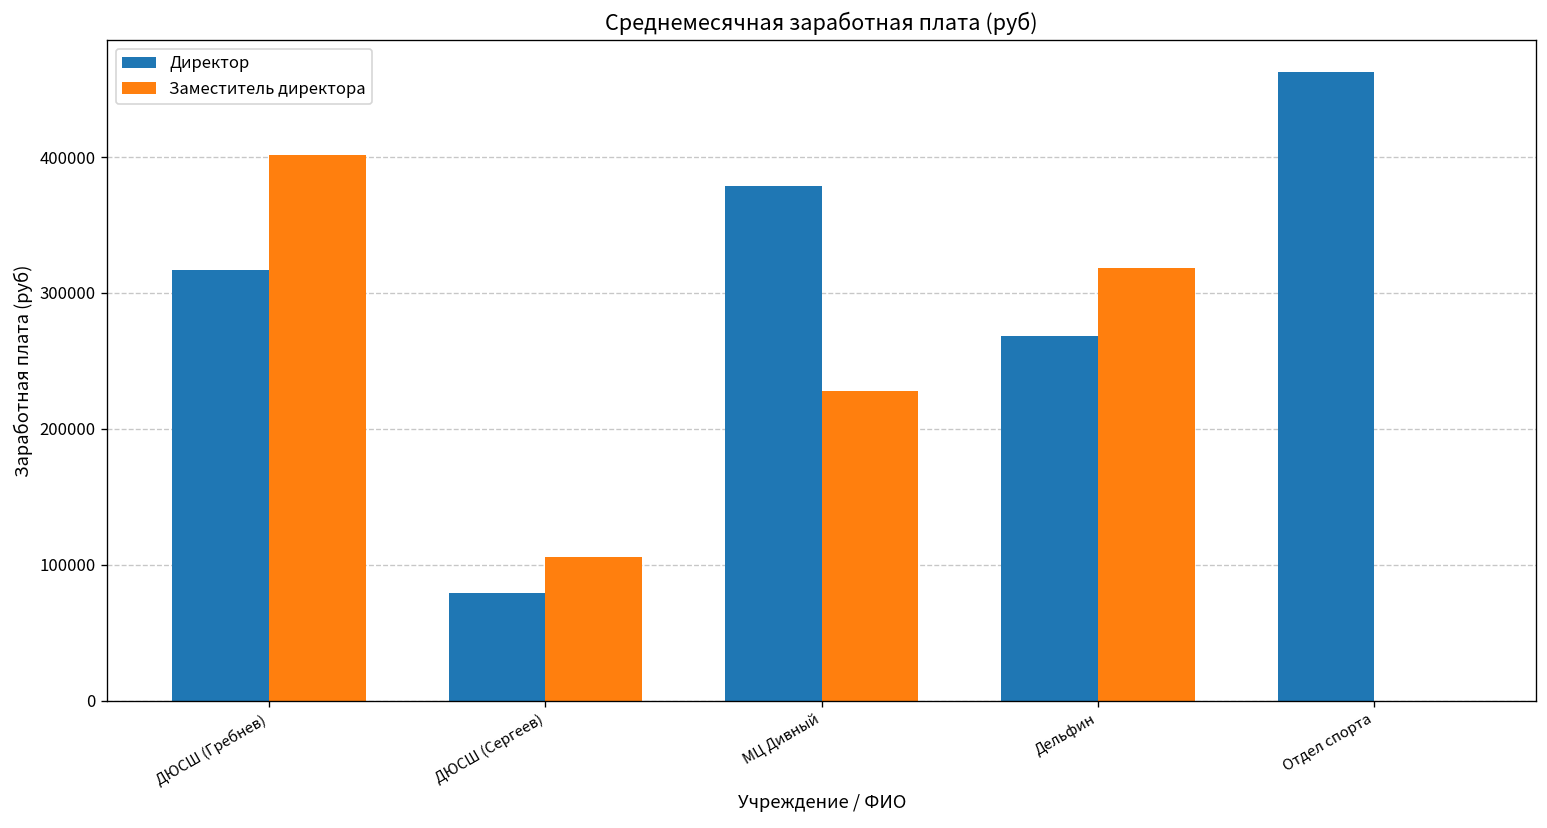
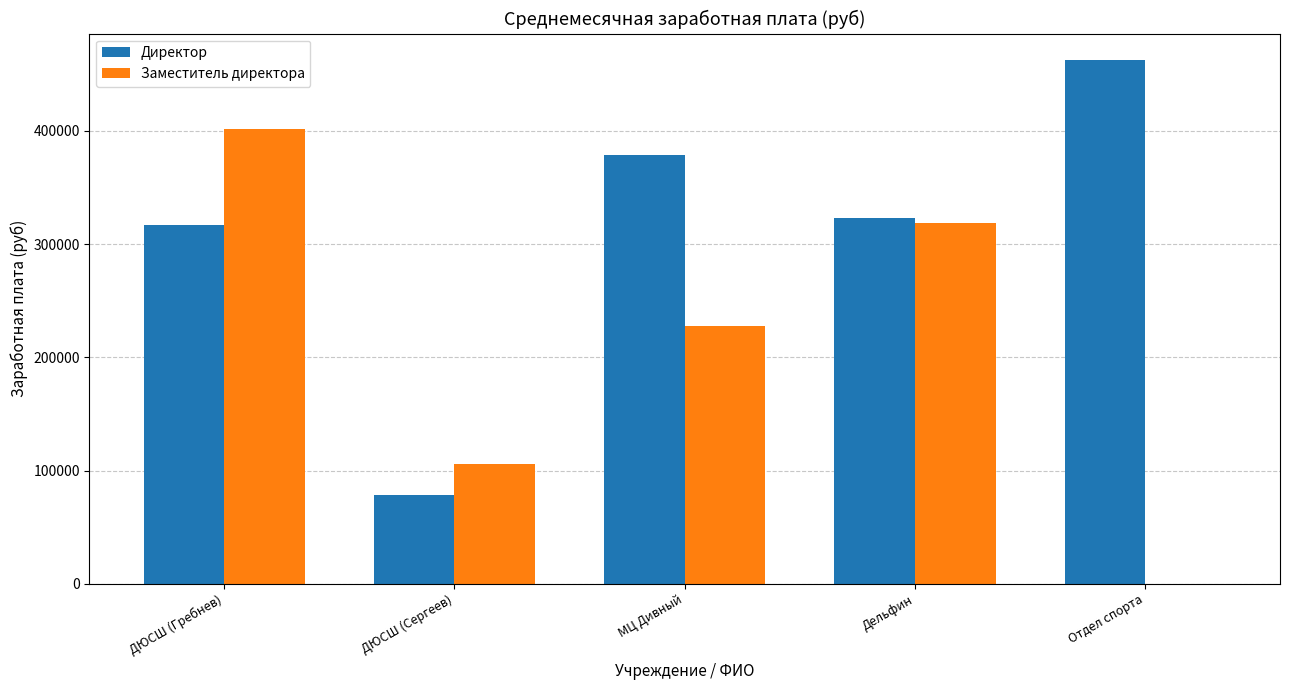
Директор, Дельфин: 268000 -> 323000
